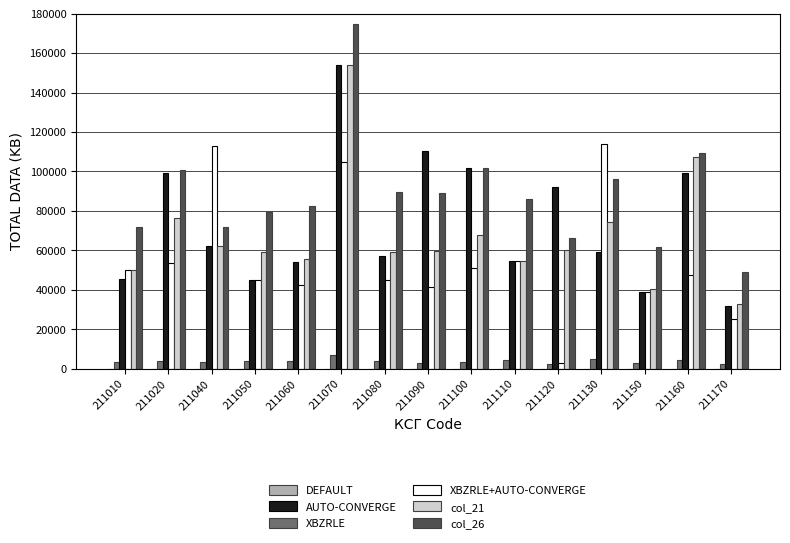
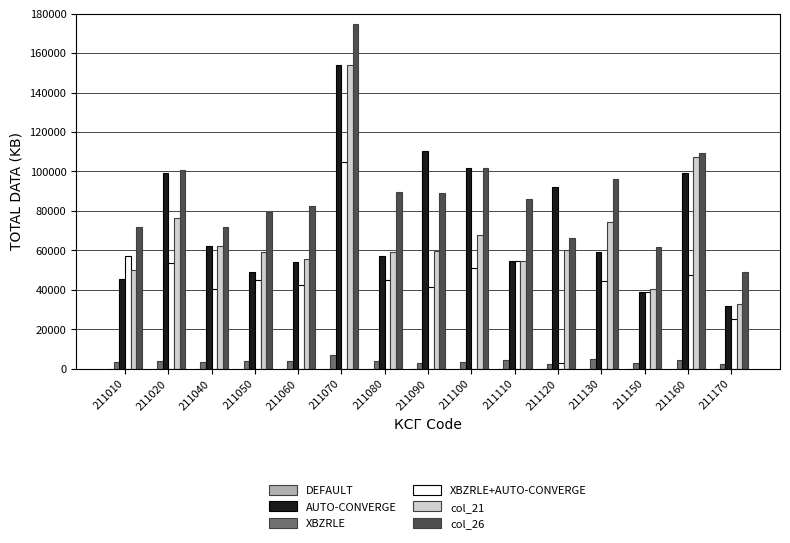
XBZRLE+AUTO-CONVERGE, 211010: 50000 -> 57000
XBZRLE+AUTO-CONVERGE, 211040: 113000 -> 41000
AUTO-CONVERGE, 211050: 45000 -> 49000
XBZRLE+AUTO-CONVERGE, 211130: 114000 -> 44000
